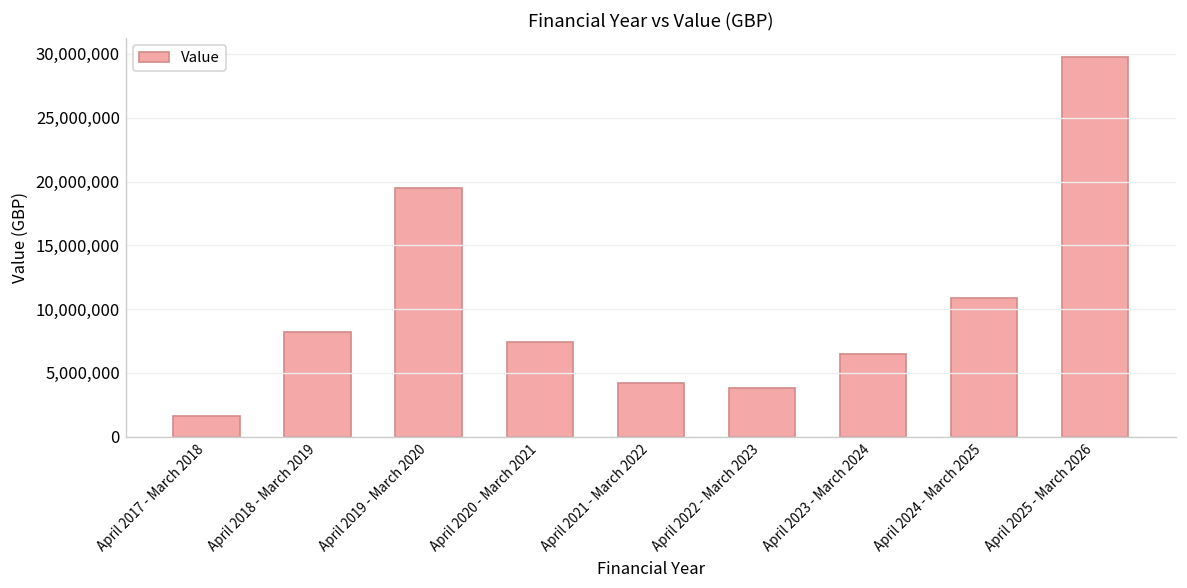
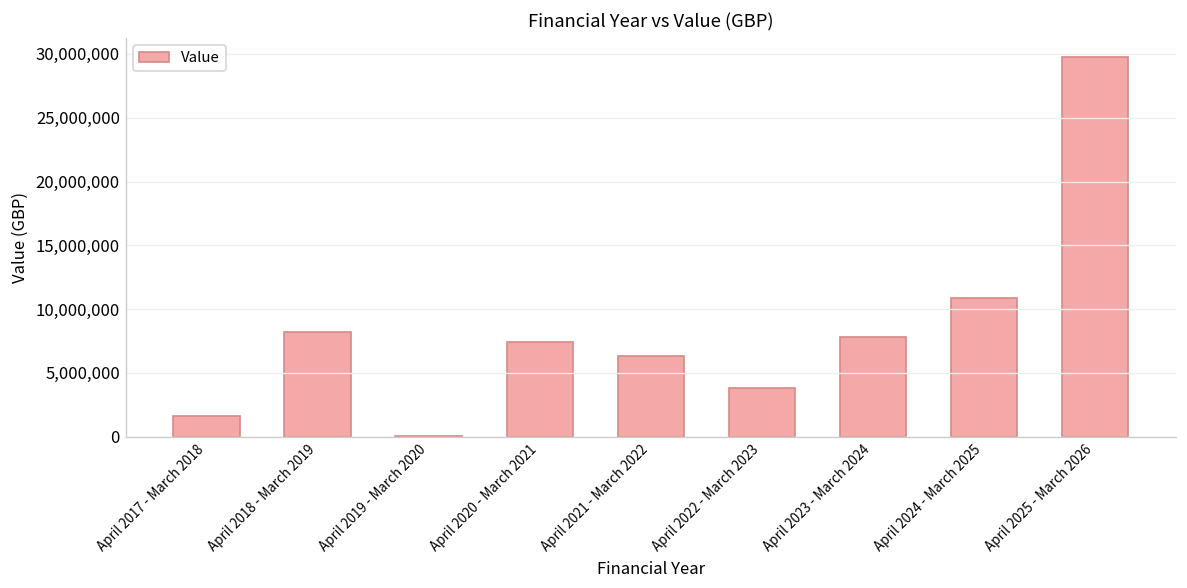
April 2019 - March 2020: 19,500,000 -> 0
April 2021 - March 2022: 4,200,000 -> 6,400,000
April 2023 - March 2024: 6,500,000 -> 7,800,000
